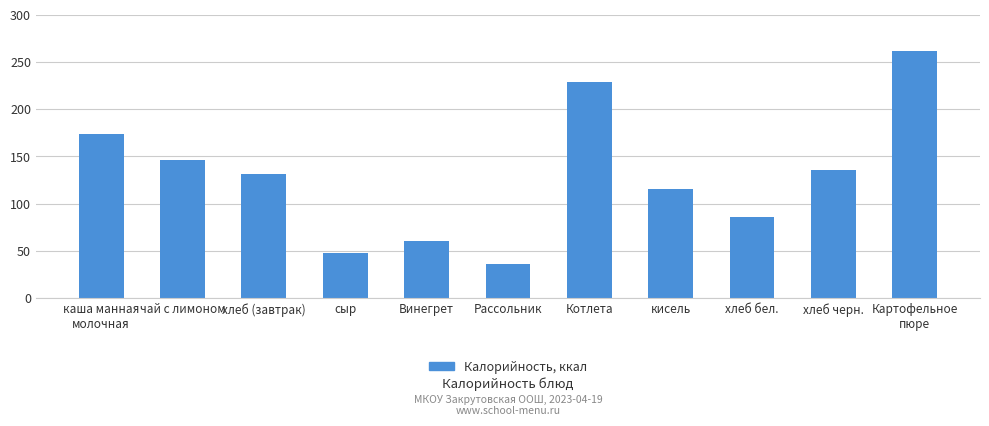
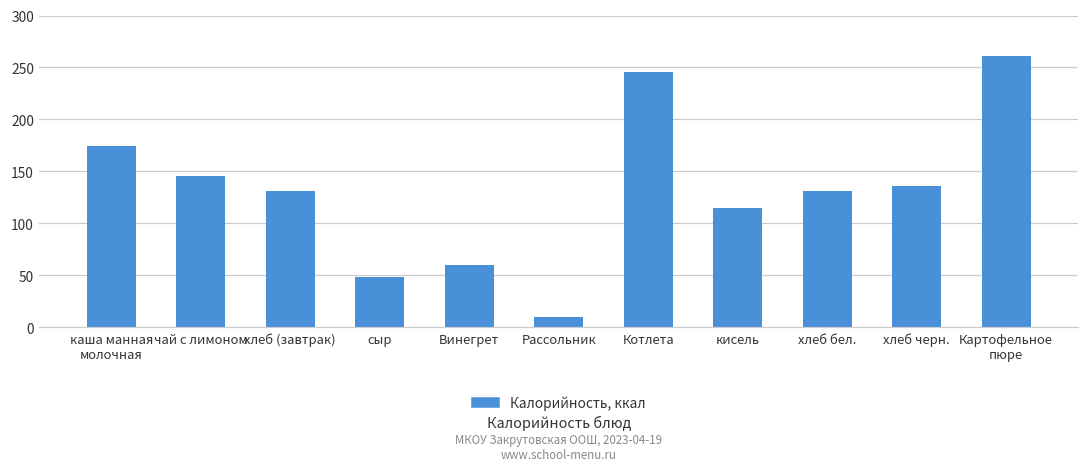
Рассольник: 40 -> 10
Котлета: 230 -> 250
хлеб бел.: 90 -> 130
